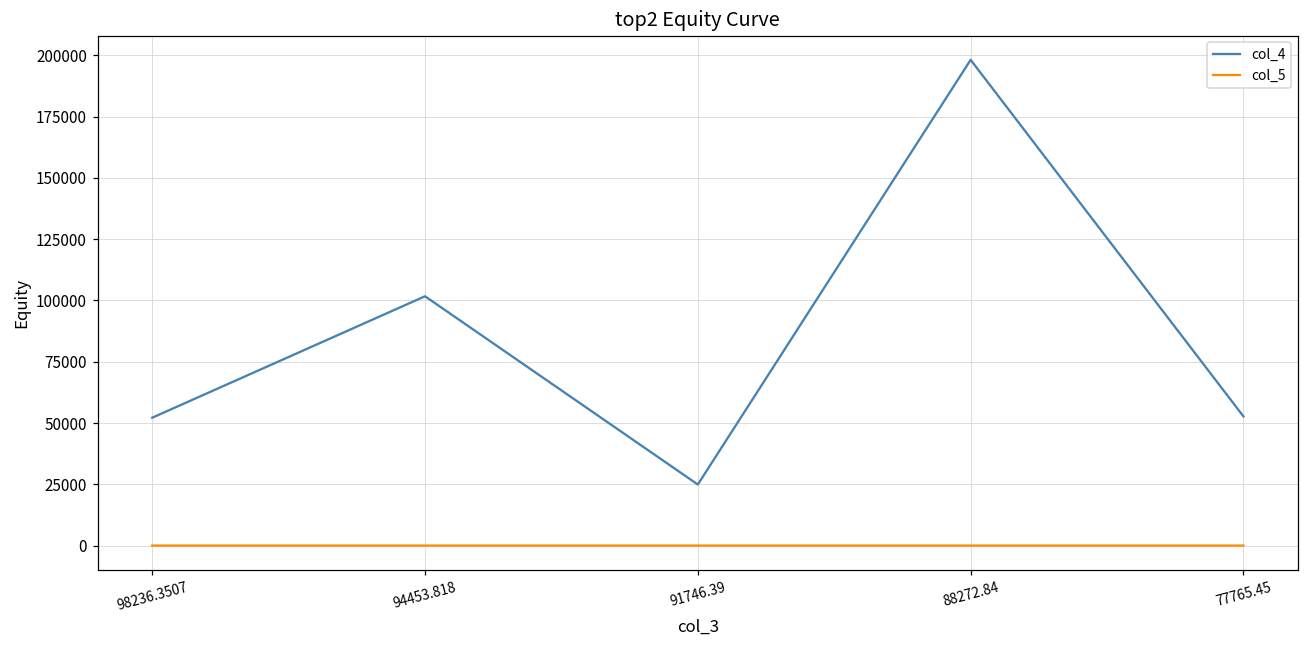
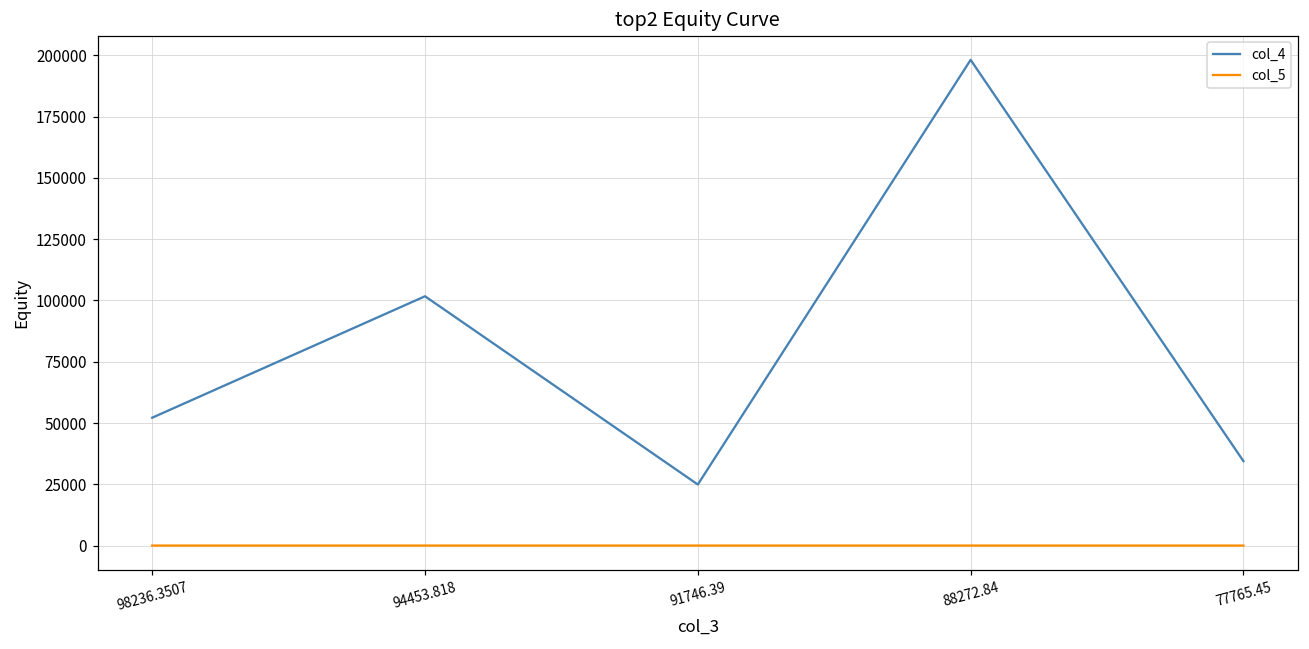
col_4, 77765.45: 53000 -> 34000
